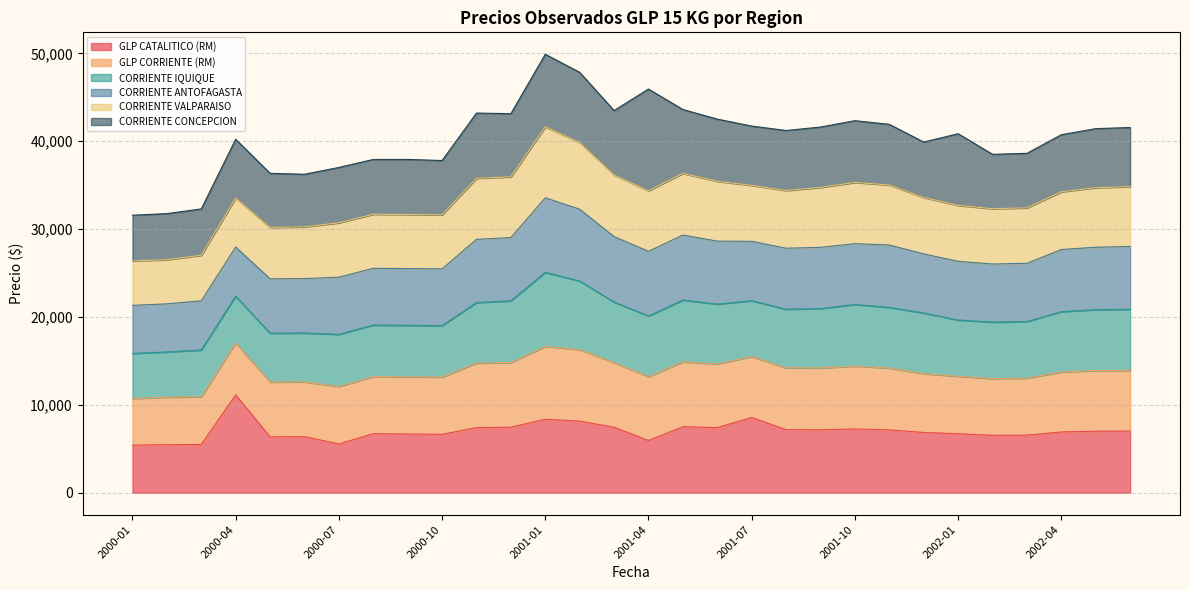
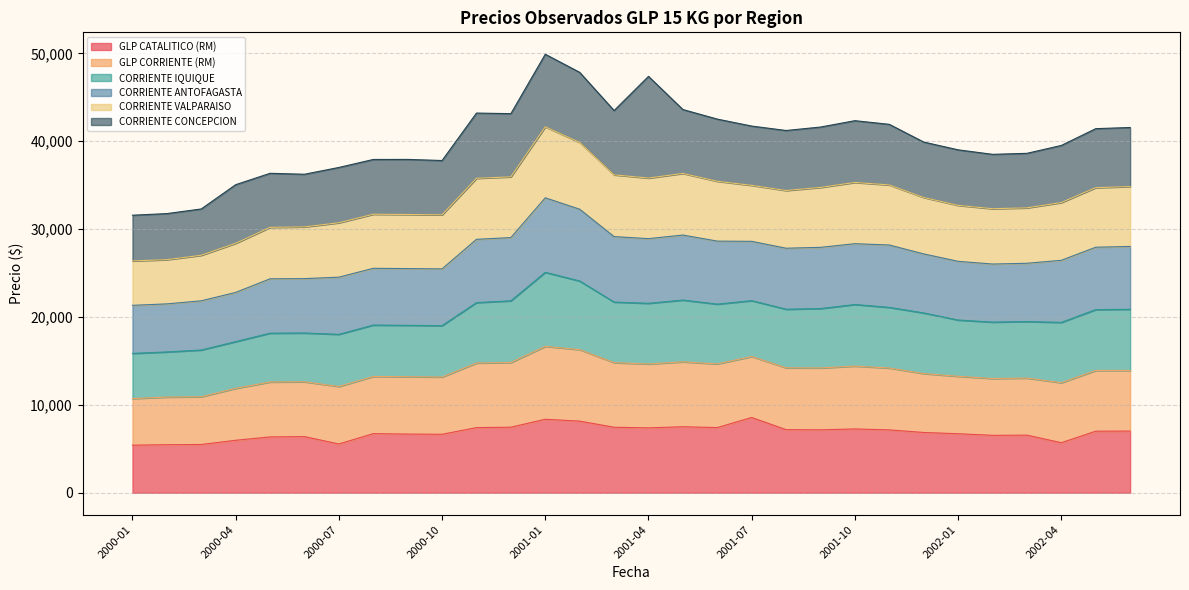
GLP CATALITICO (RM), 2000-04: 11,000 -> 6,000
GLP CATALITICO (RM), 2001-04: 6,000 -> 7,000
CORRIENTE CONCEPCION, 2002-01: 8,000 -> 6,000
GLP CATALITICO (RM), 2002-04: 7,000 -> 6,000
